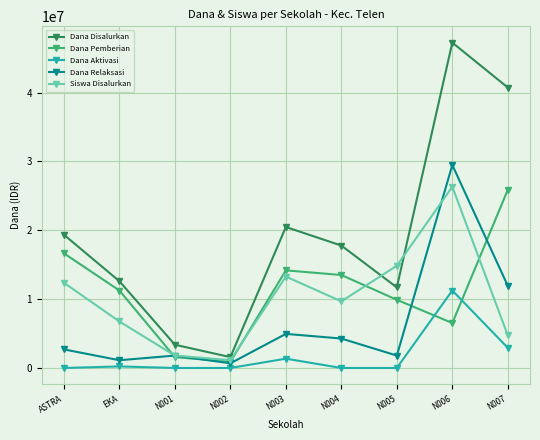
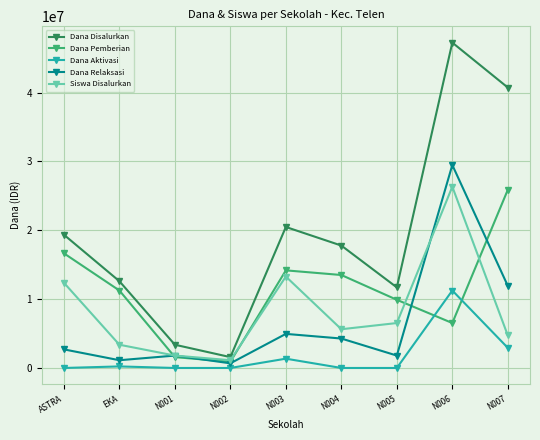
Siswa Disalurkan, EKA: 7000000 -> 3000000
Siswa Disalurkan, N004: 10000000 -> 6000000
Siswa Disalurkan, N005: 15000000 -> 7000000
